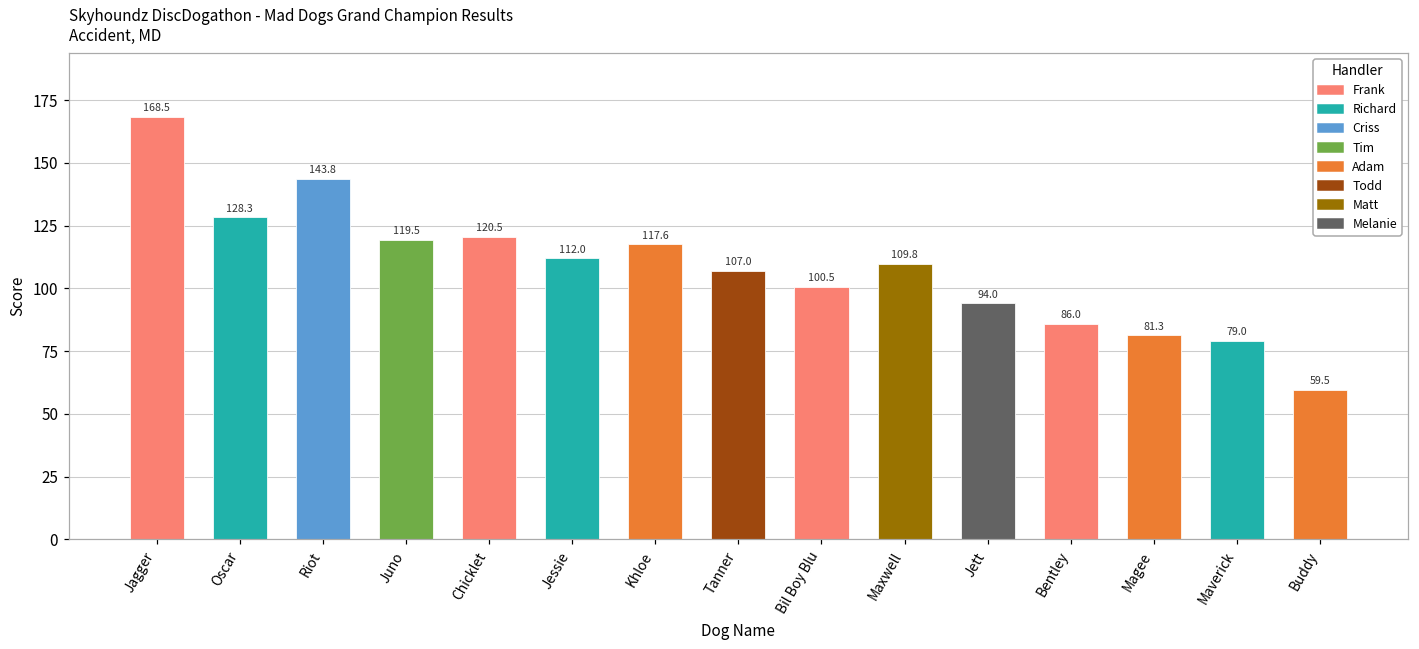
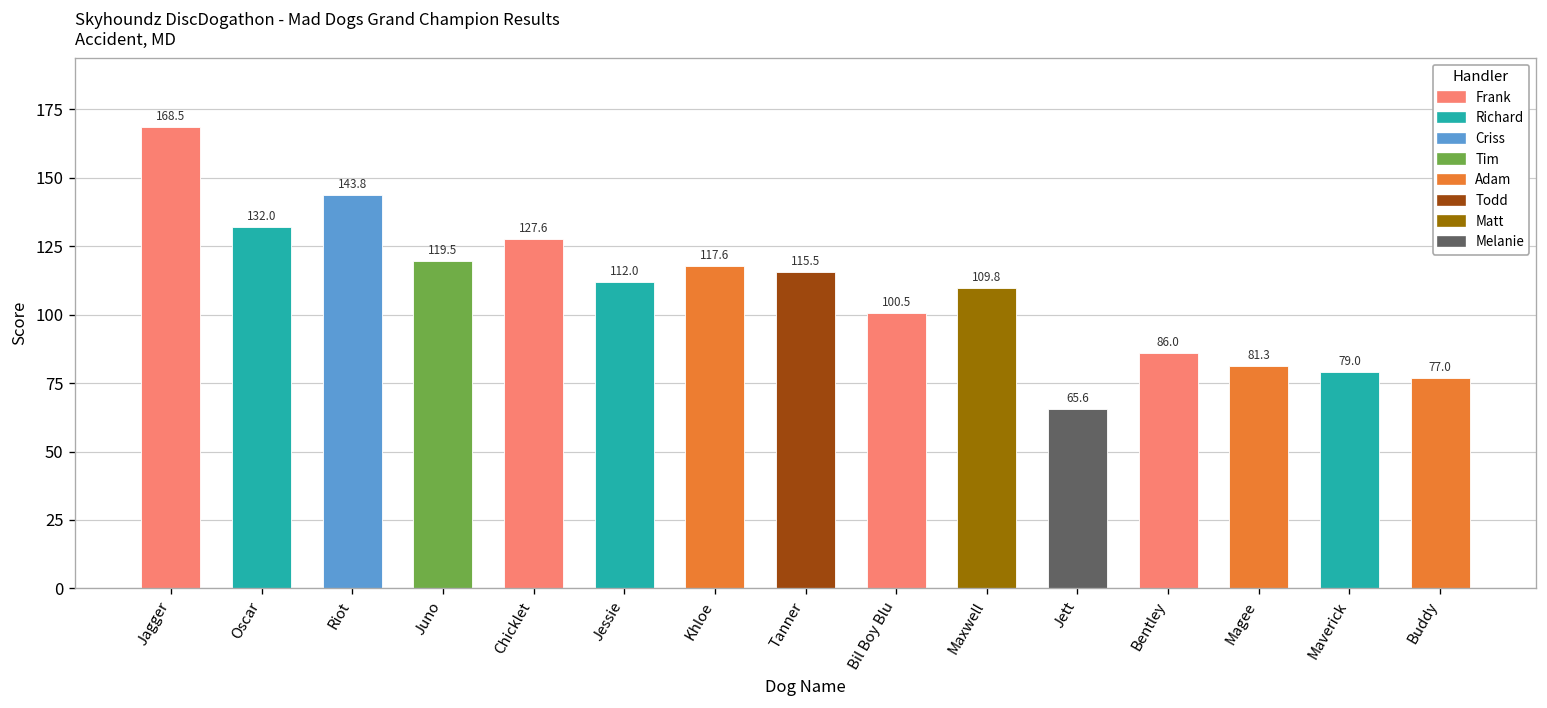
Oscar: 128.3 -> 132.0
Chicklet: 120.5 -> 127.6
Tanner: 107.0 -> 115.5
Jett: 94.0 -> 65.6
Buddy: 59.5 -> 77.0
